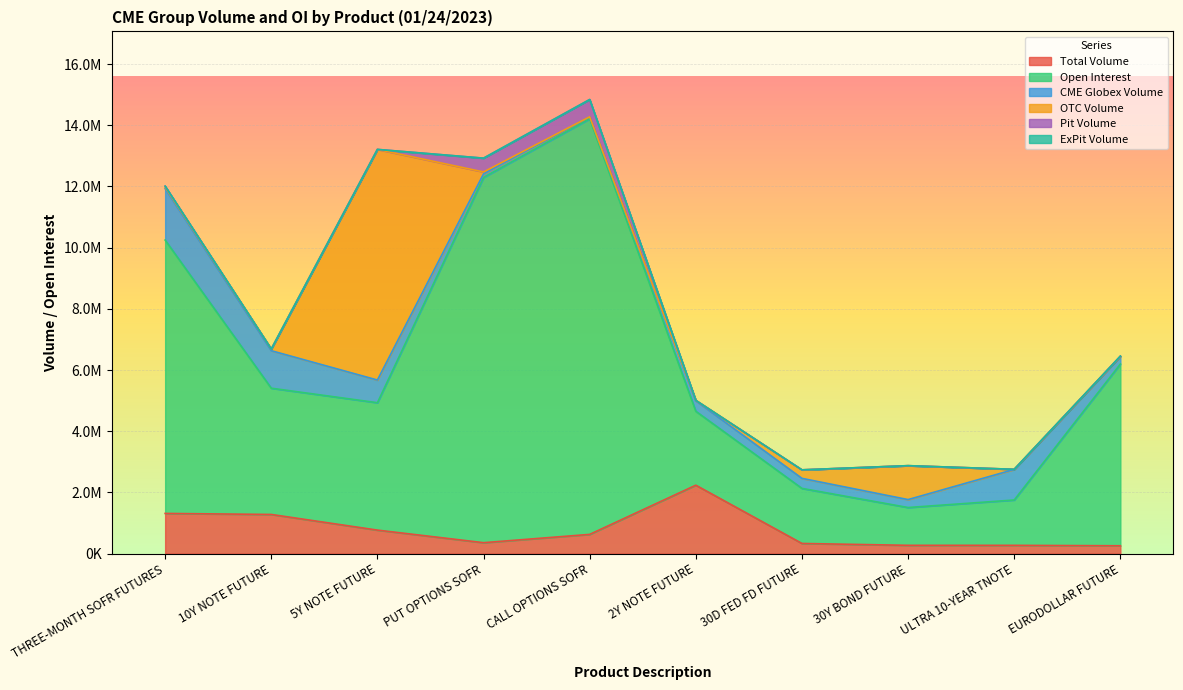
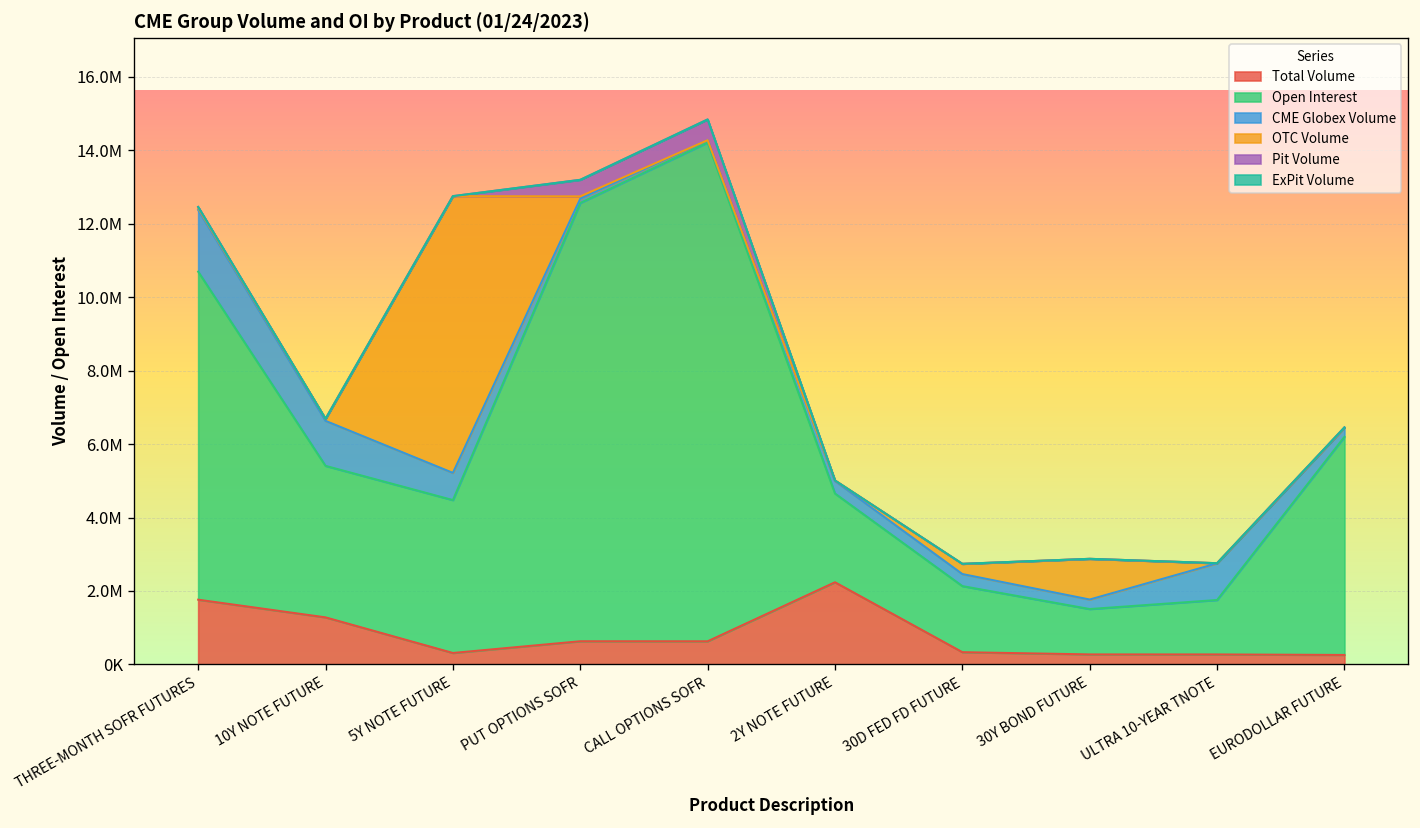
Total Volume, THREE-MONTH SOFR FUTURES: 1300000 -> 1800000
Total Volume, 5Y NOTE FUTURE: 800000 -> 300000
Total Volume, PUT OPTIONS SOFR: 400000 -> 600000
